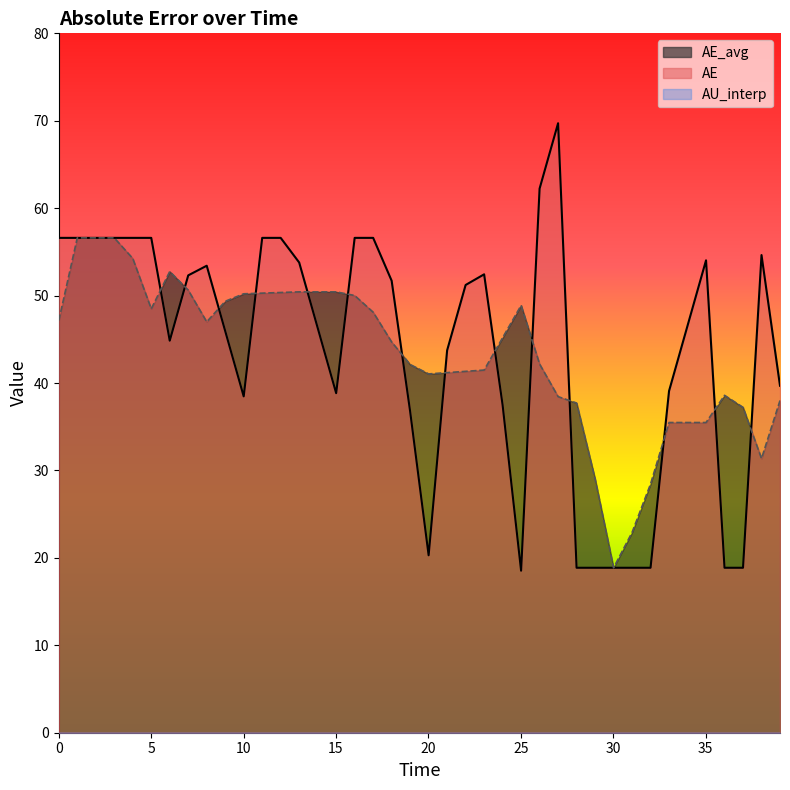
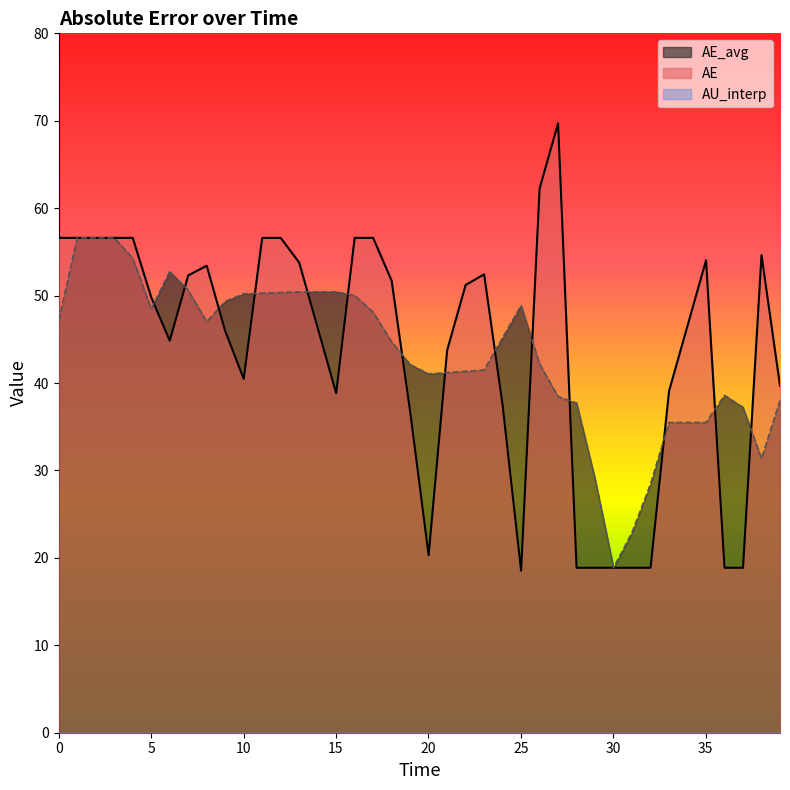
AE, 5: 57 -> 50
AE, 10: 38 -> 40
